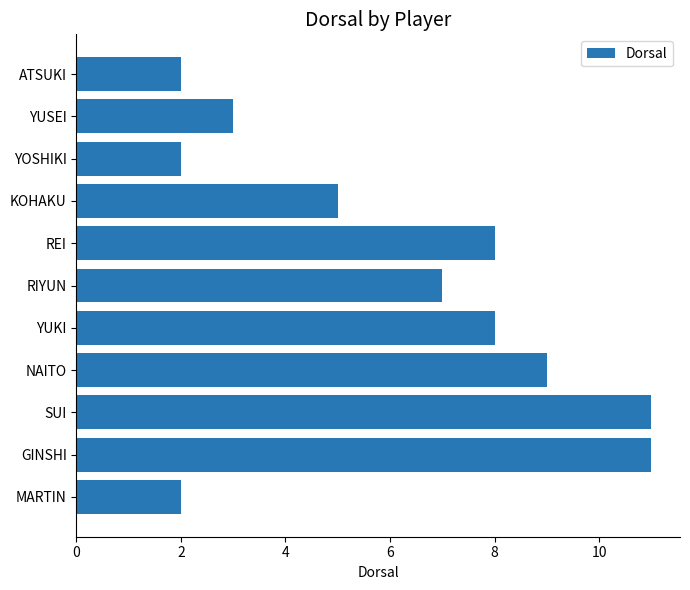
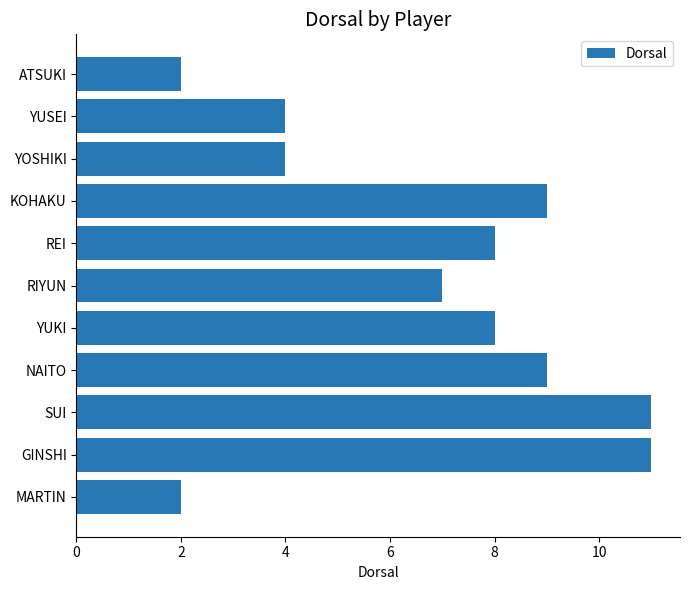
YUSEI: 3 -> 4
YOSHIKI: 2 -> 4
KOHAKU: 5 -> 9
